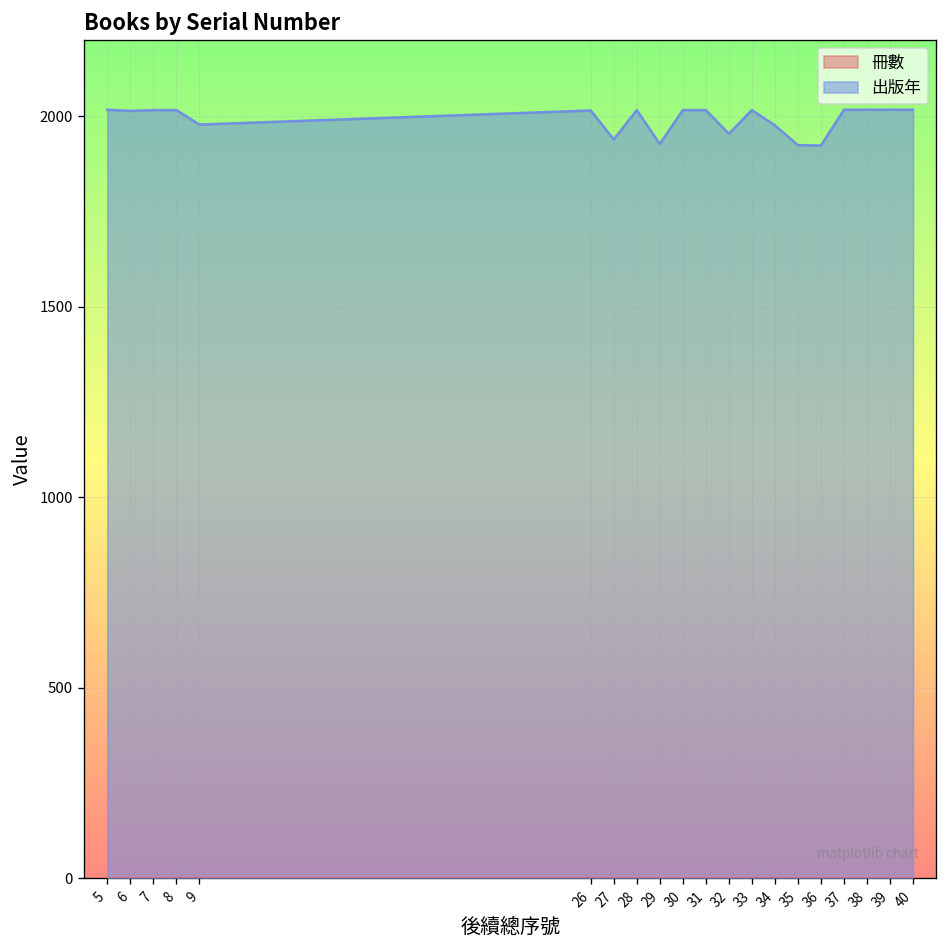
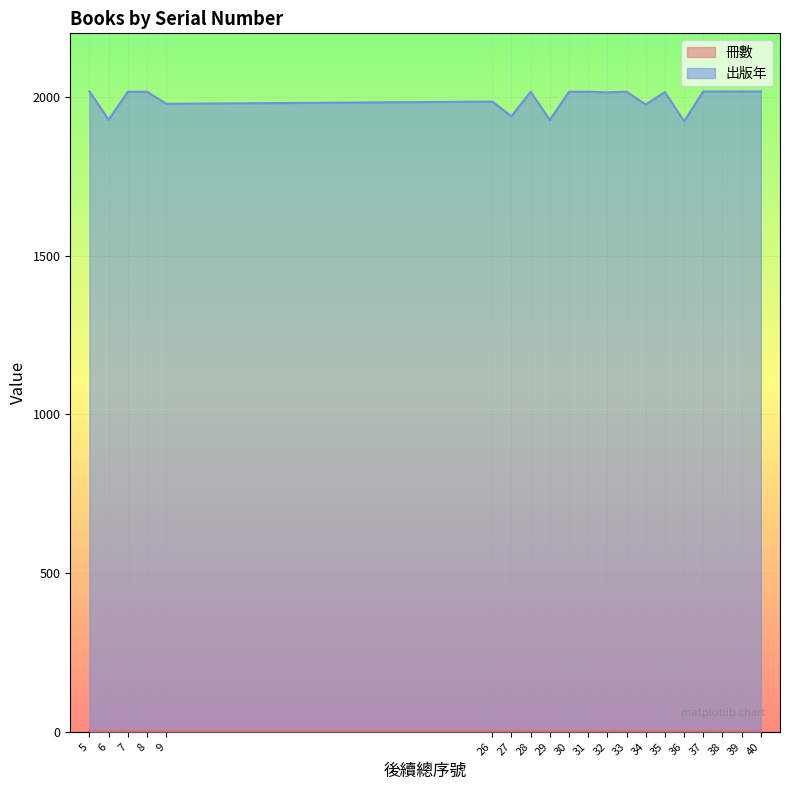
出版年, 6: 2010 -> 1930
出版年, 26: 2020 -> 1990
出版年, 32: 1950 -> 2010
出版年, 35: 1920 -> 2020
